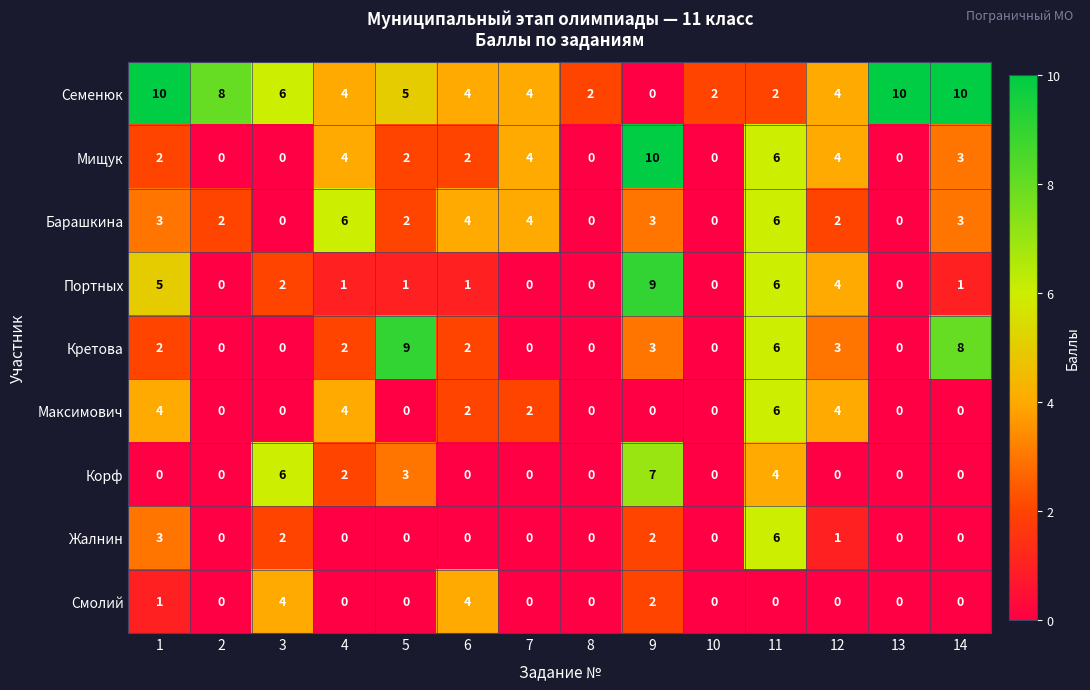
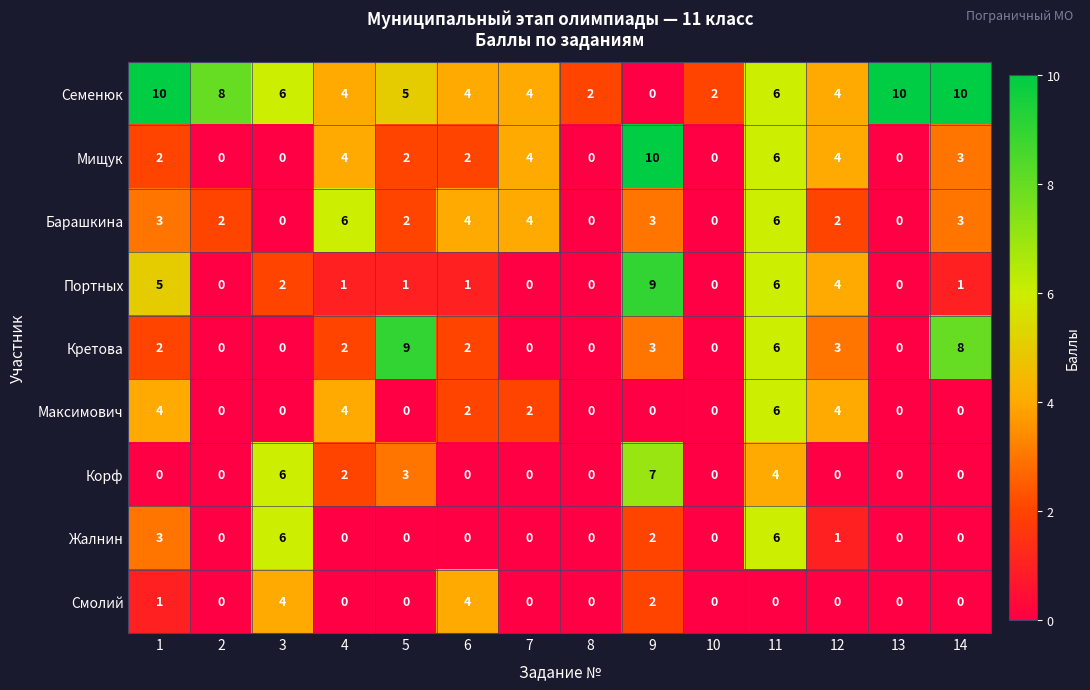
Семенюк, 11: 2 -> 6
Жалнин, 3: 2 -> 6
